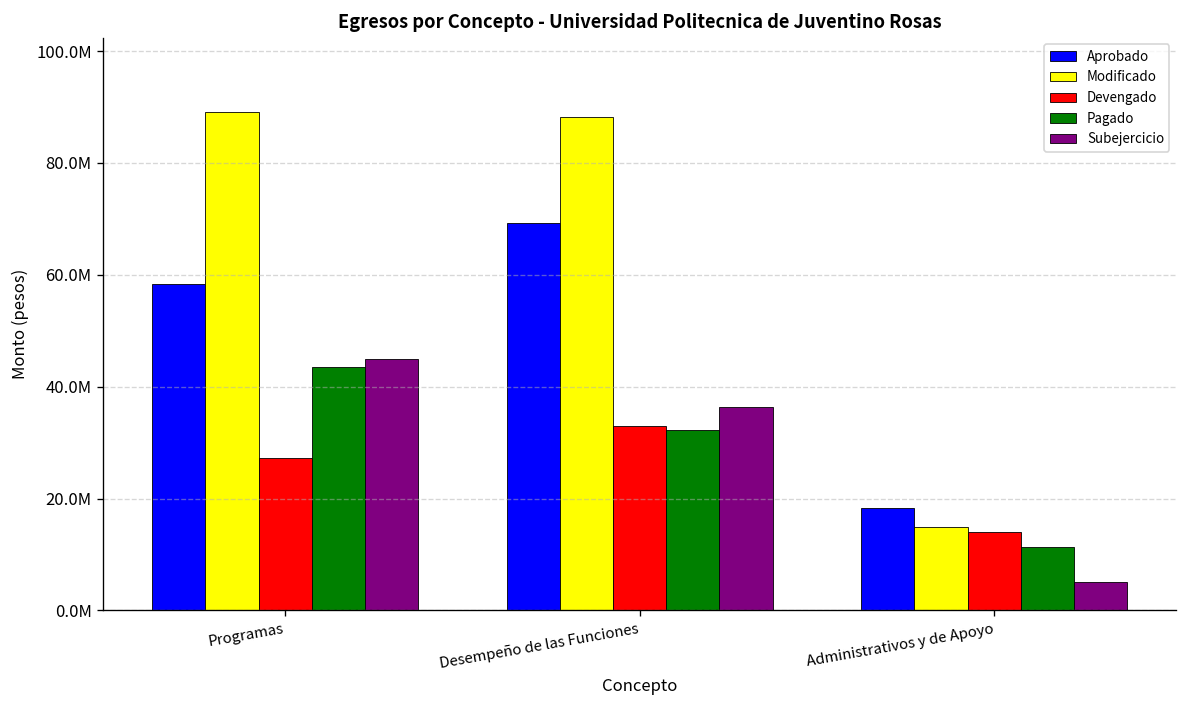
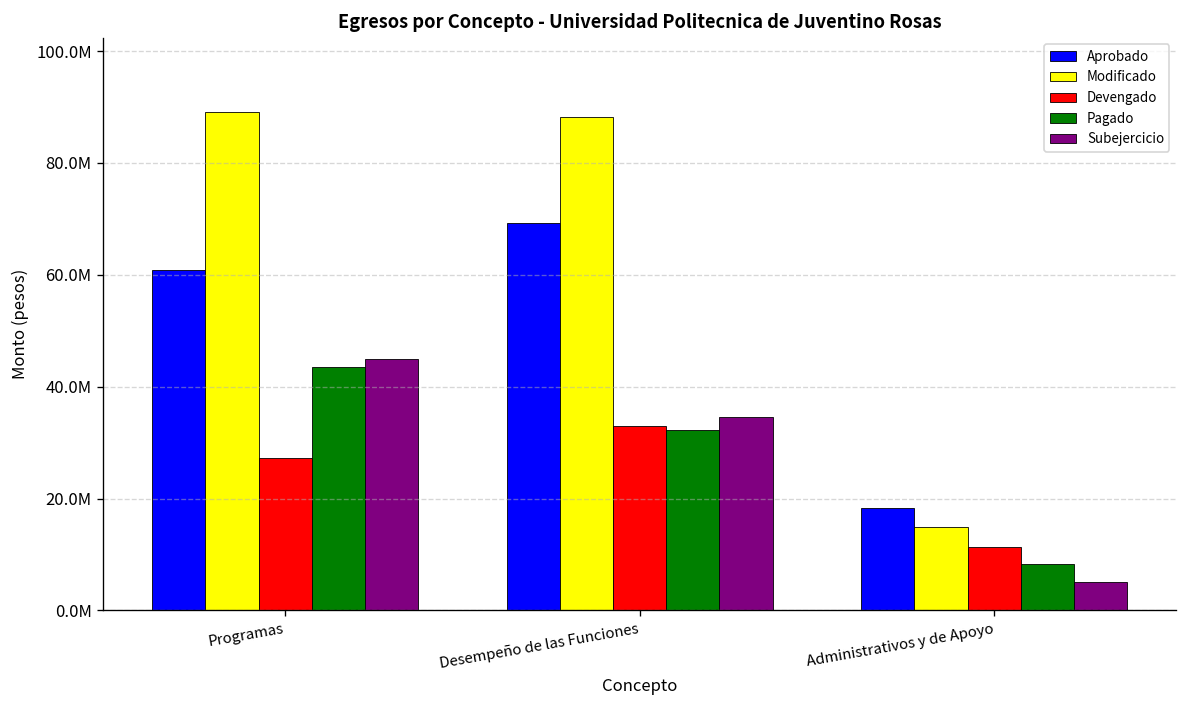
Aprobado, Programas: 58000000 -> 61000000
Subejercicio, Desempeño de las Funciones: 36000000 -> 35000000
Devengado, Administrativos y de Apoyo: 14000000 -> 11000000
Pagado, Administrativos y de Apoyo: 11000000 -> 8000000
